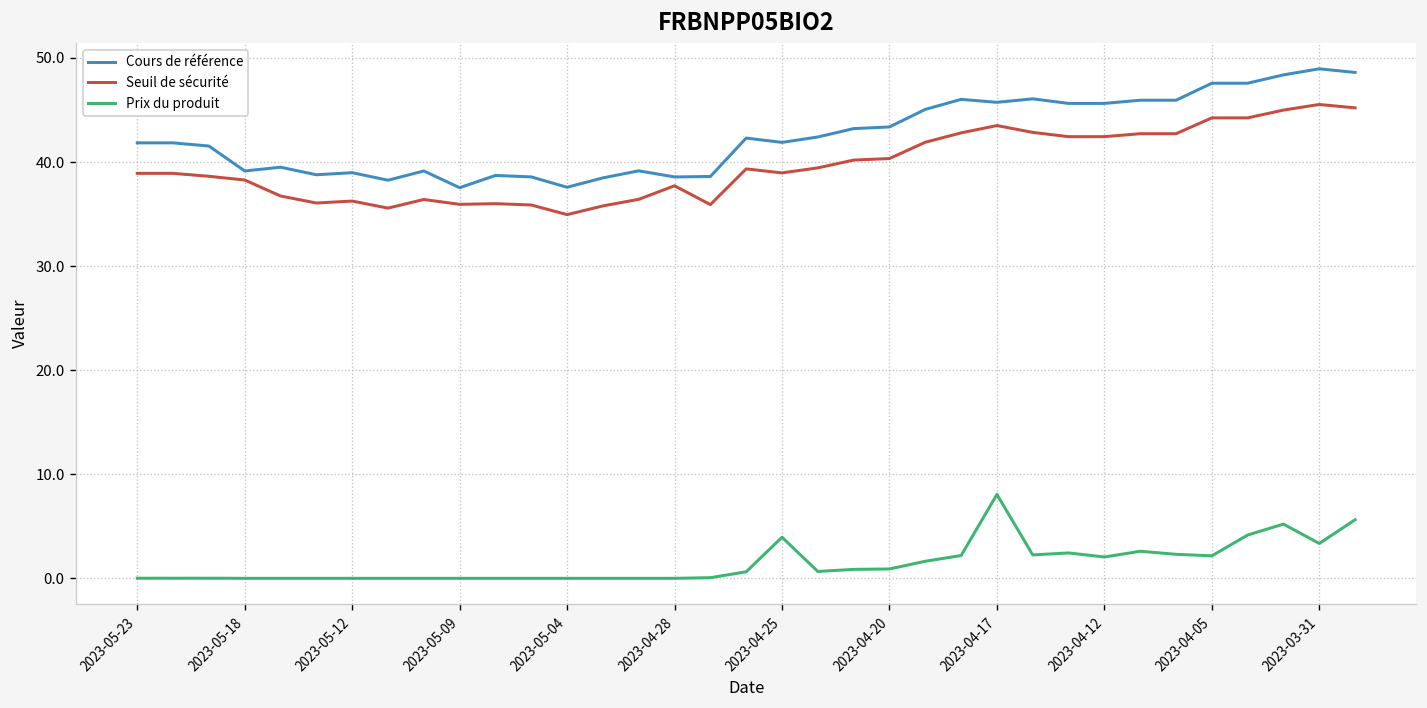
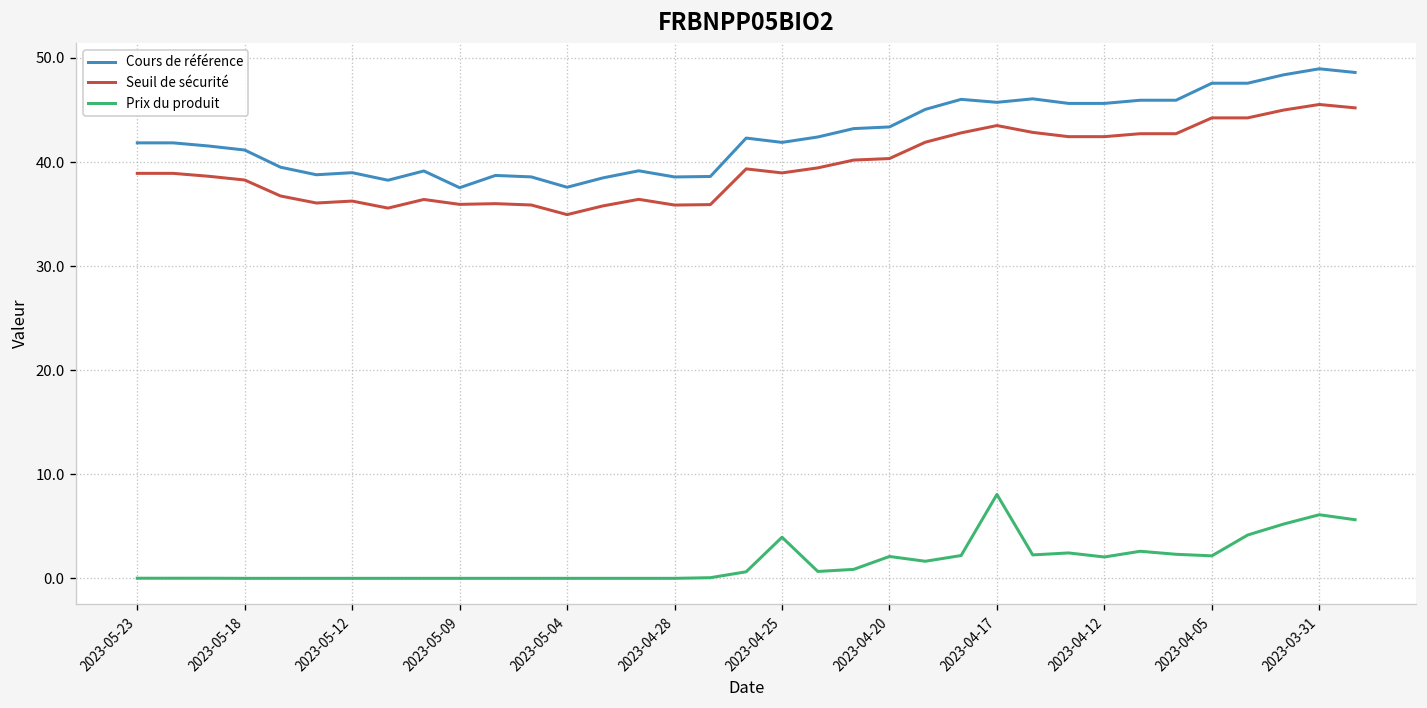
Cours de référence, 2023-05-18: 39 -> 41
Seuil de sécurité, 2023-04-28: 38 -> 36
Prix du produit, 2023-04-20: 1 -> 2
Prix du produit, 2023-03-31: 3 -> 6
